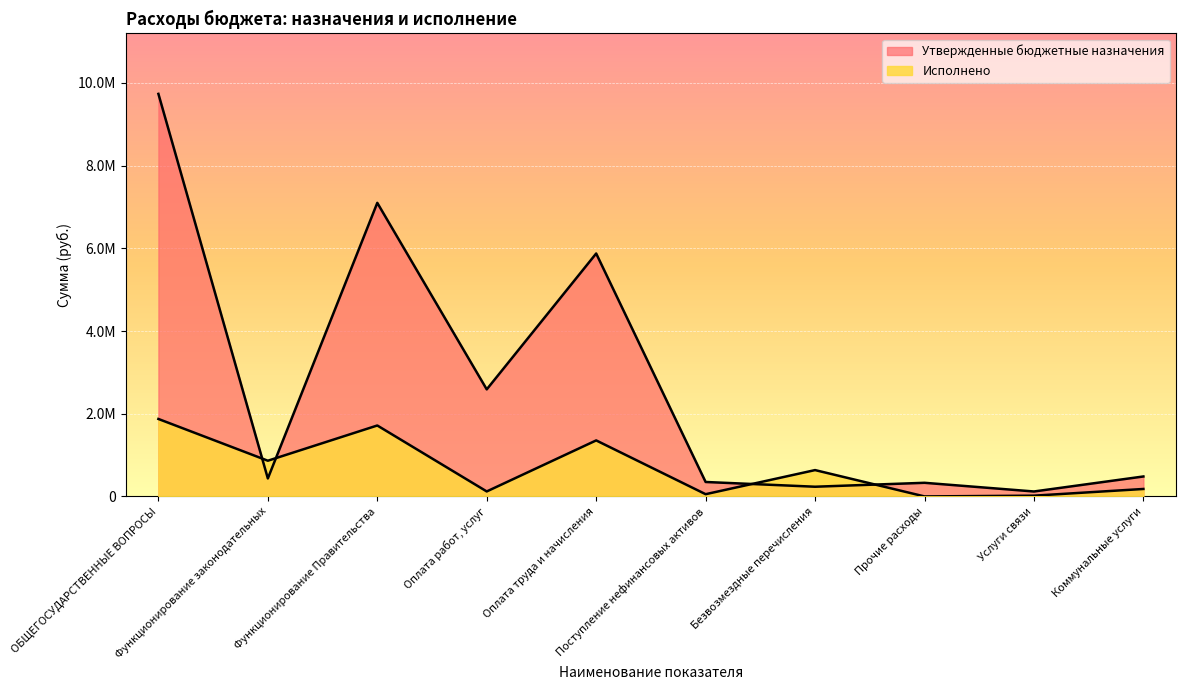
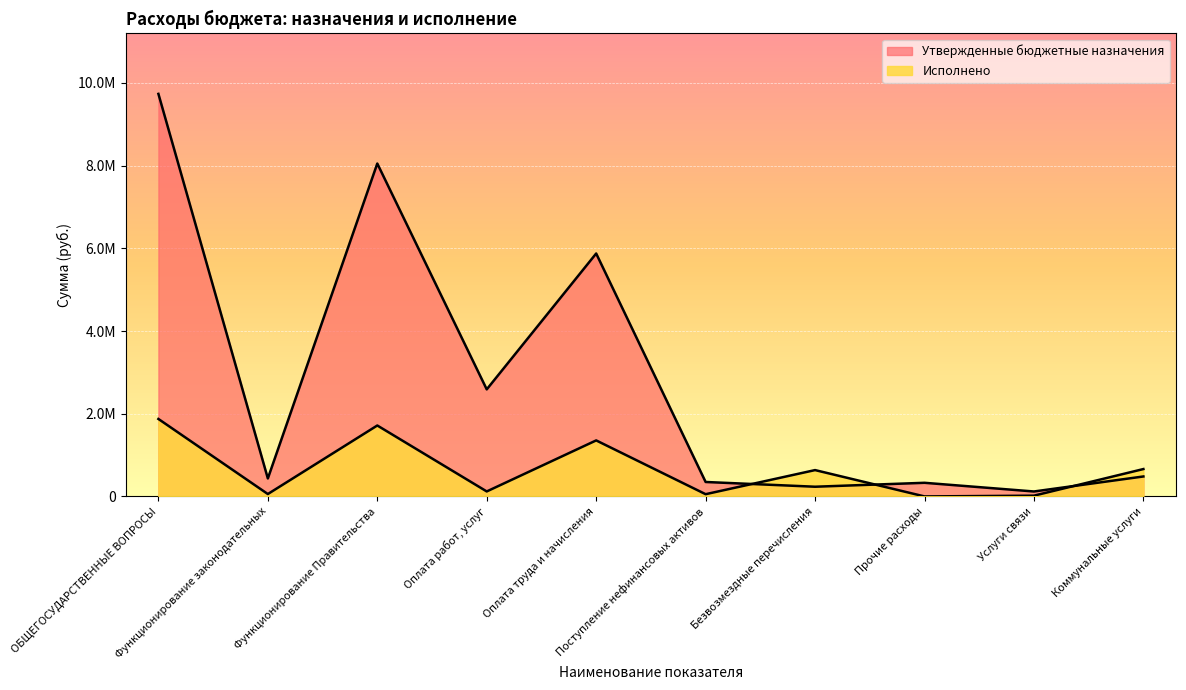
Исполнено, Функционирование законодательных: 900000 -> 100000
Утвержденные бюджетные назначения, Функционирование Правительства: 7100000 -> 8100000
Исполнено, Коммунальные услуги: 200000 -> 700000
